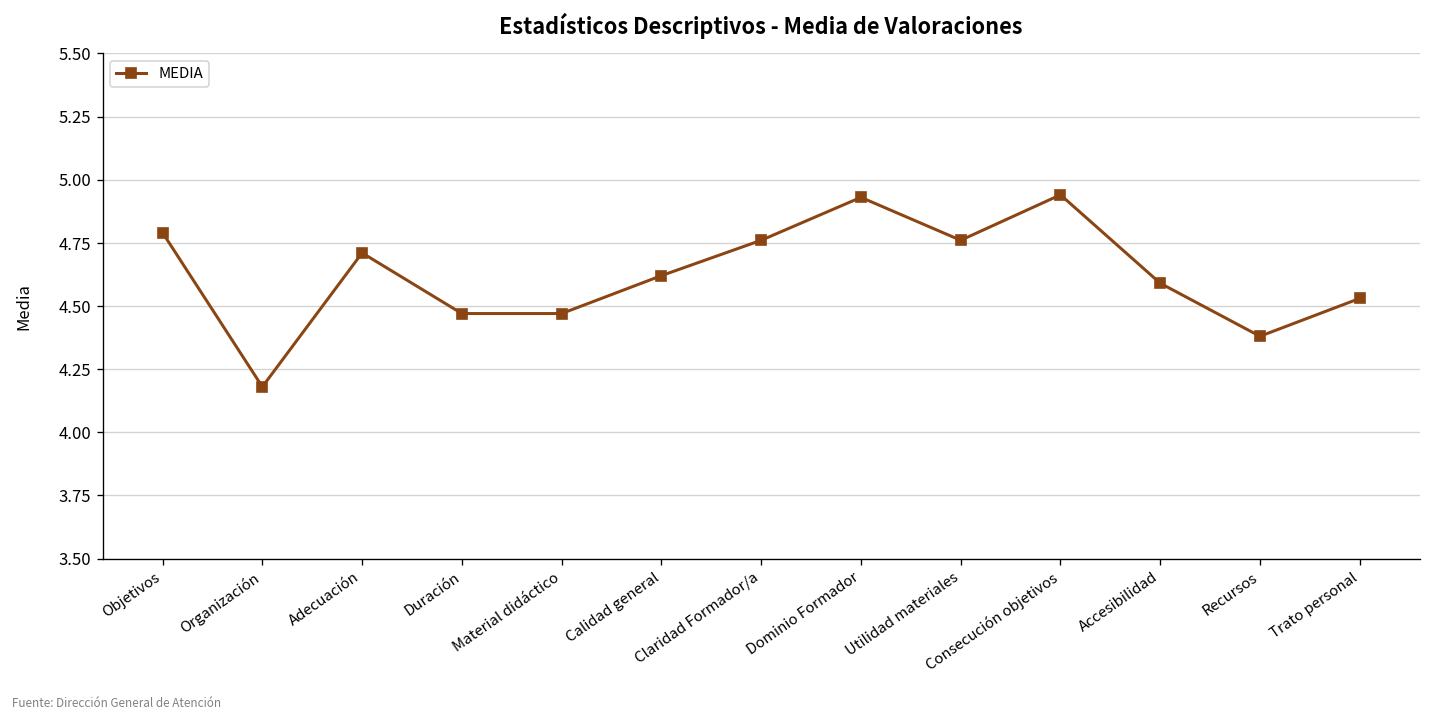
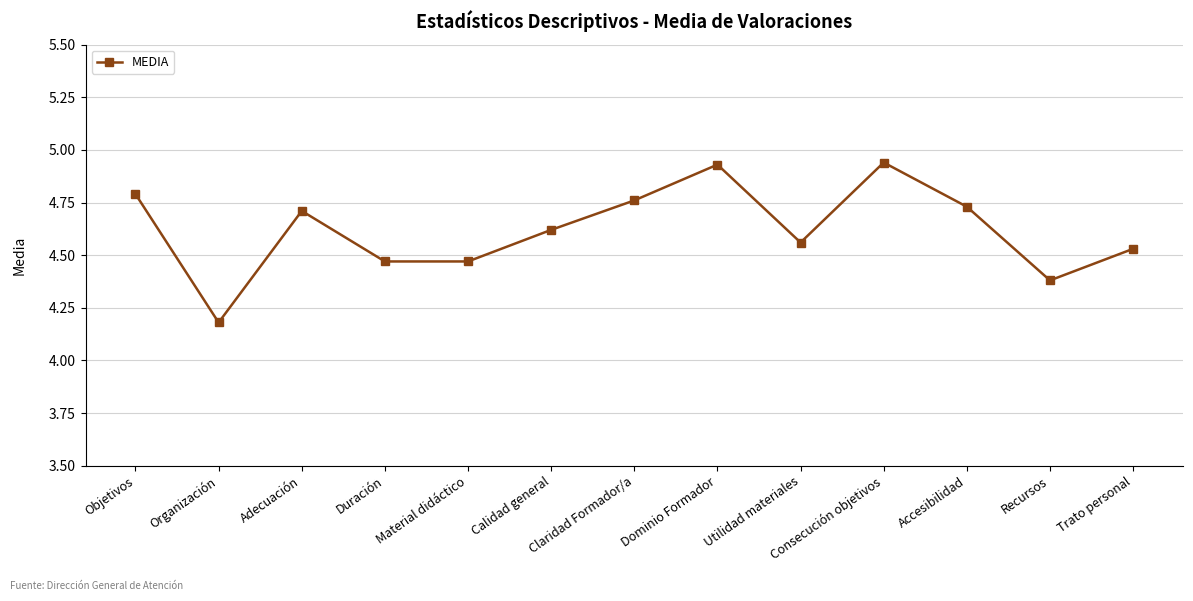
Utilidad materiales: 4.76 -> 4.56
Accesibilidad: 4.59 -> 4.73
